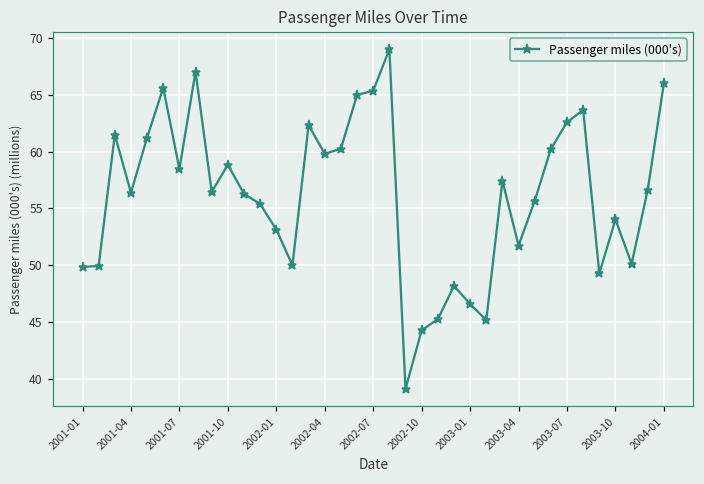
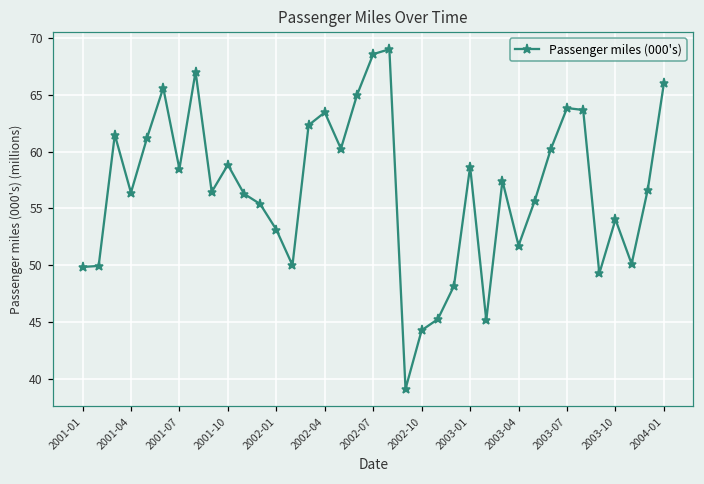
2002-04: 59.8 -> 63.4
2002-07: 65.4 -> 68.6
2003-01: 46.6 -> 58.7
2003-07: 62.6 -> 63.8
